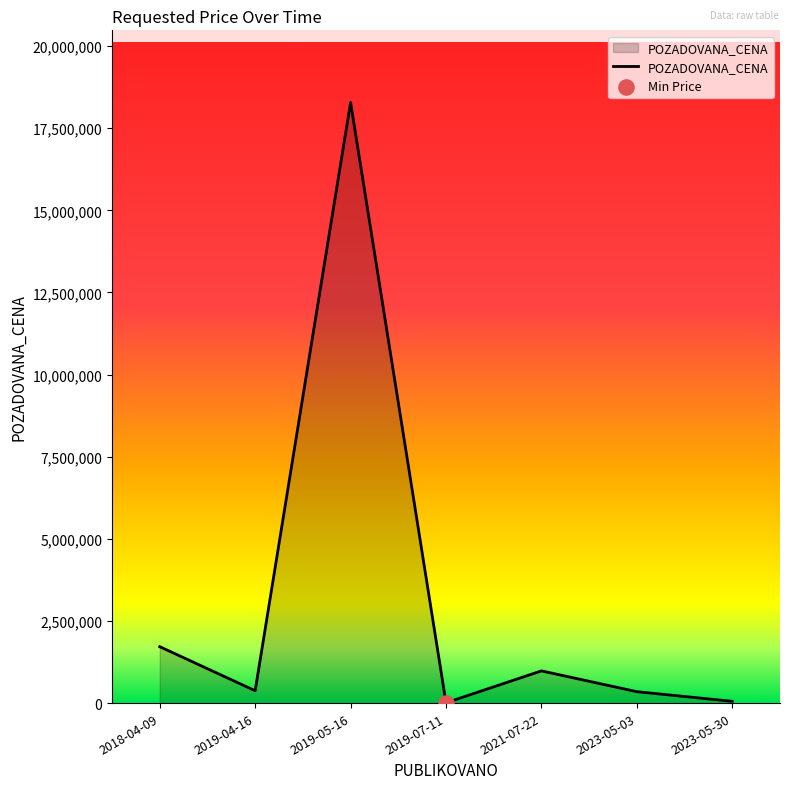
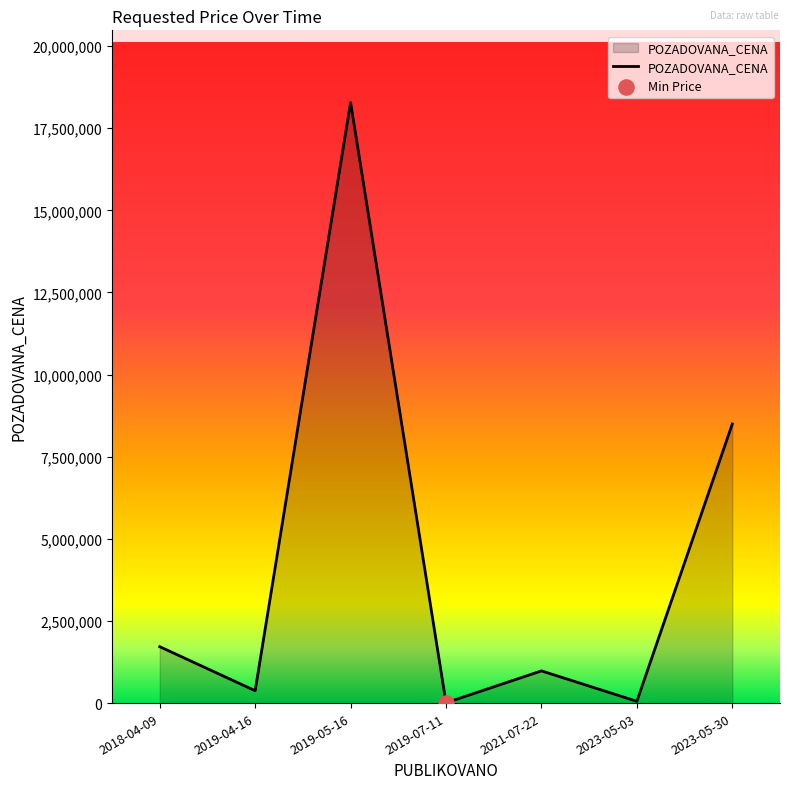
POZADOVANA_CENA, 2023-05-03: 300,000 -> 100,000
POZADOVANA_CENA, 2023-05-30: 100,000 -> 8,500,000
